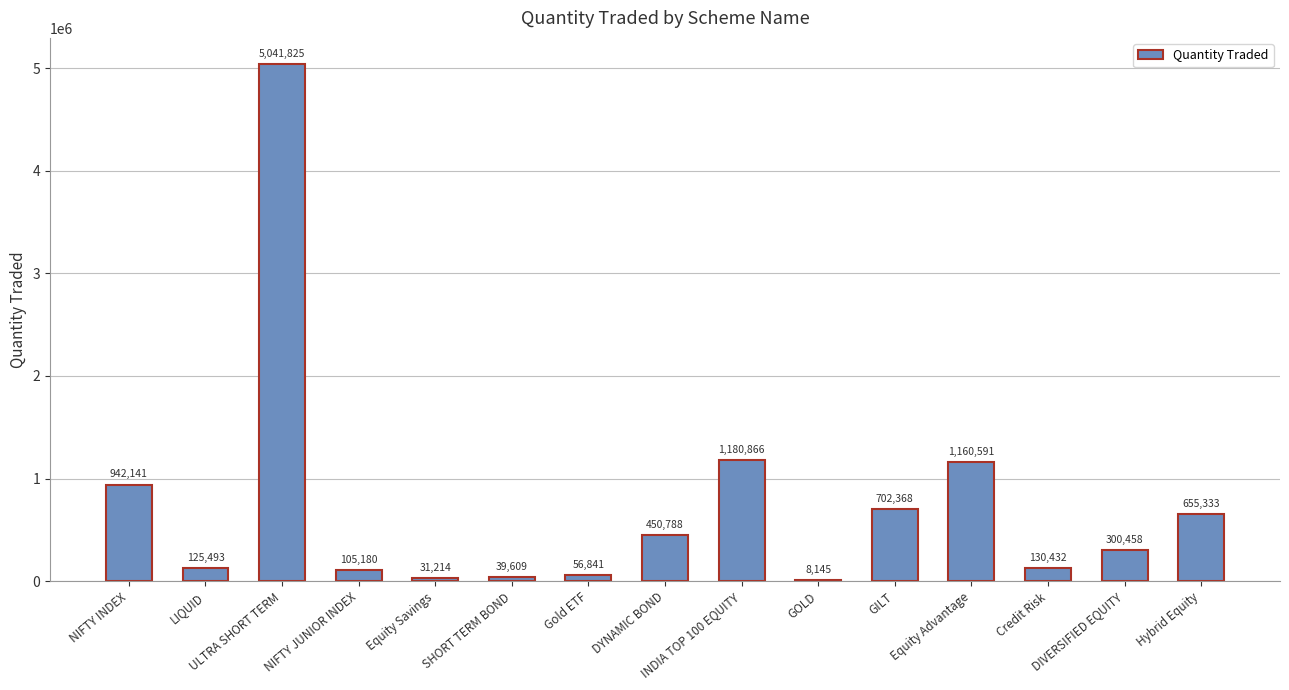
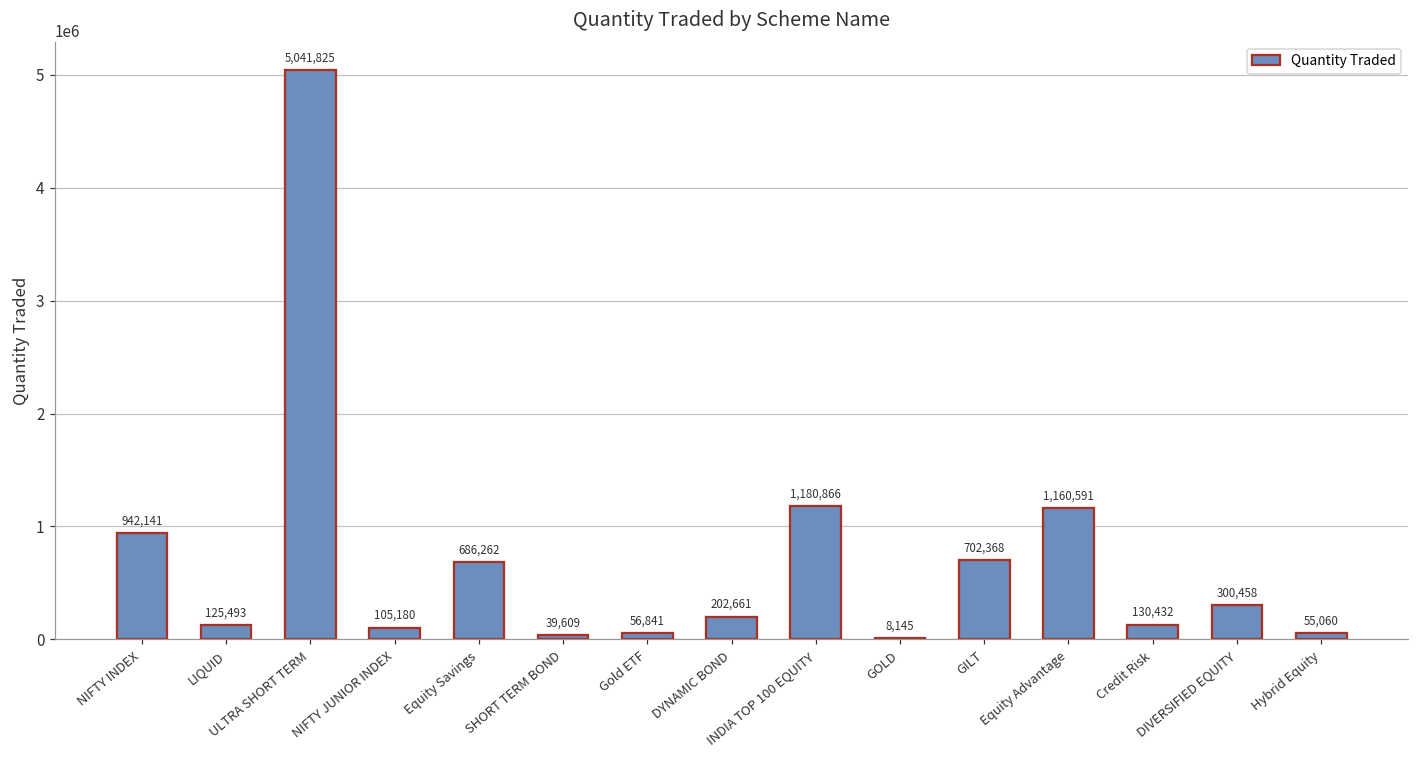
Equity Savings: 31,214 -> 686,262
DYNAMIC BOND: 450,788 -> 202,661
Hybrid Equity: 655,333 -> 55,060
